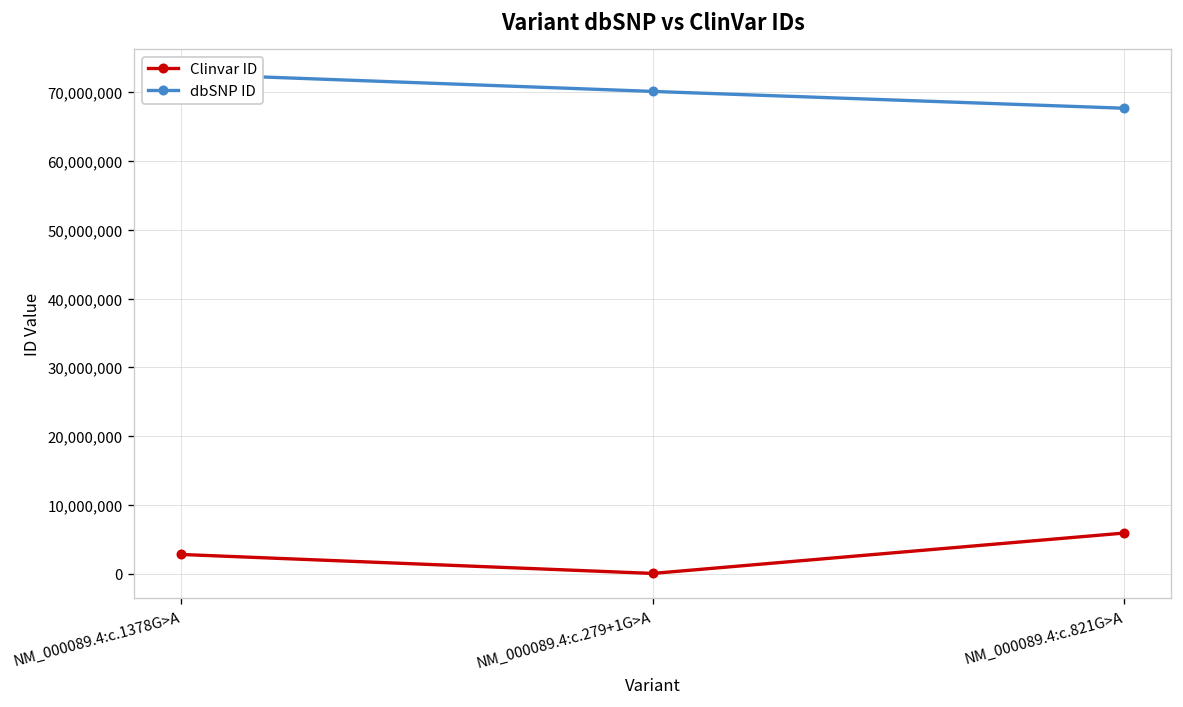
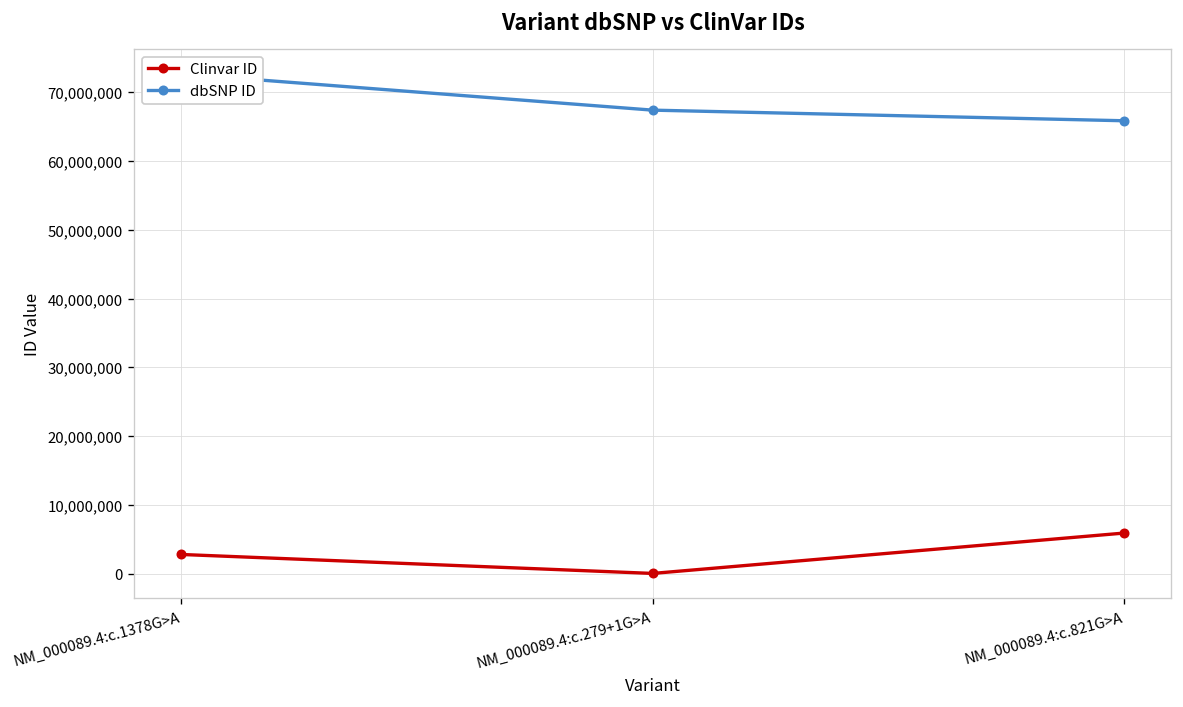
dbSNP ID, NM_000089.4:c.279+1G>A: 70,000,000 -> 67,000,000
dbSNP ID, NM_000089.4:c.821G>A: 68,000,000 -> 66,000,000
